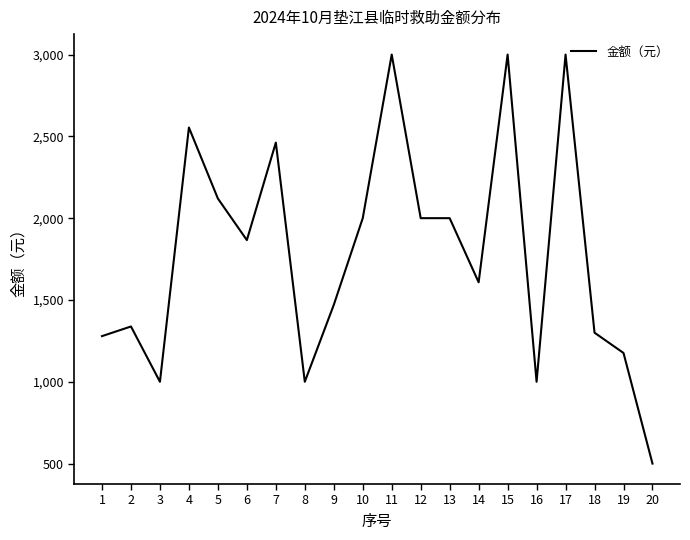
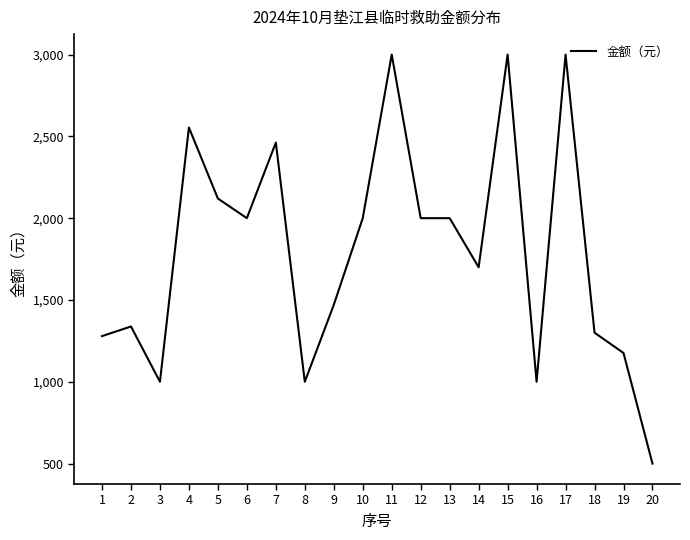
6: 1,870 -> 2,000
14: 1,610 -> 1,700
